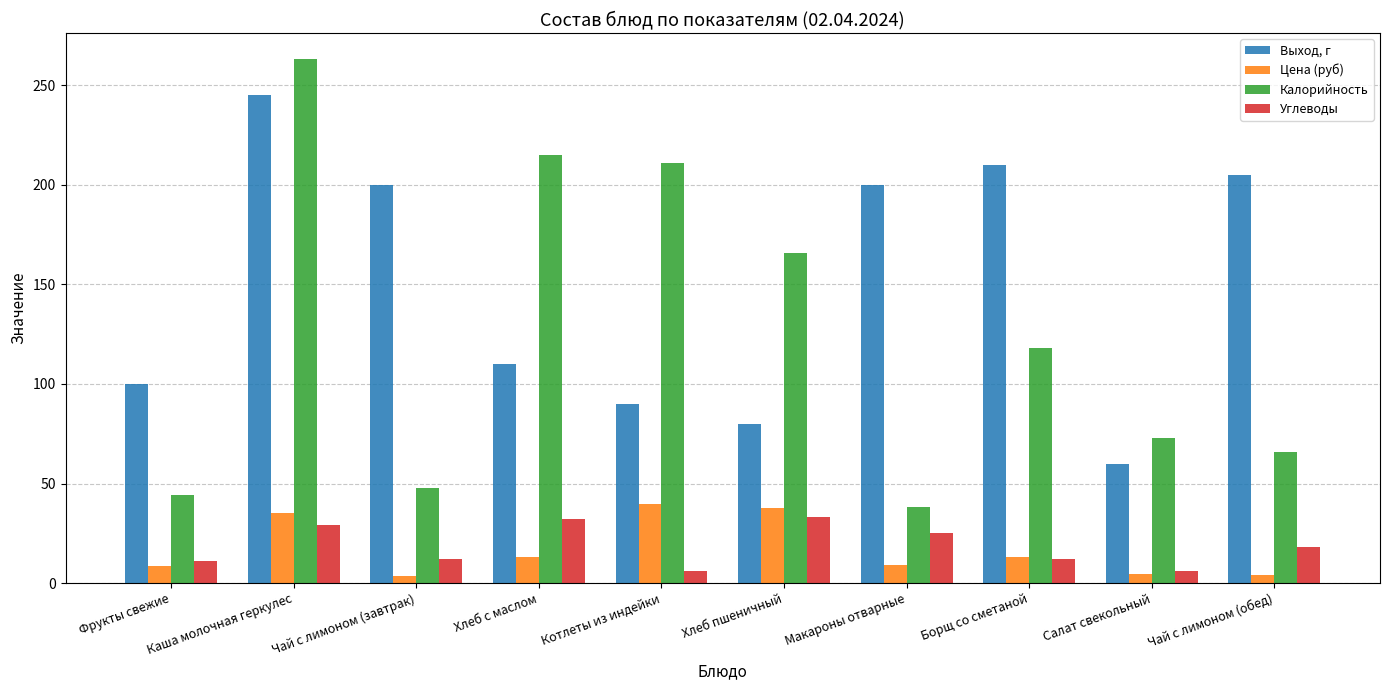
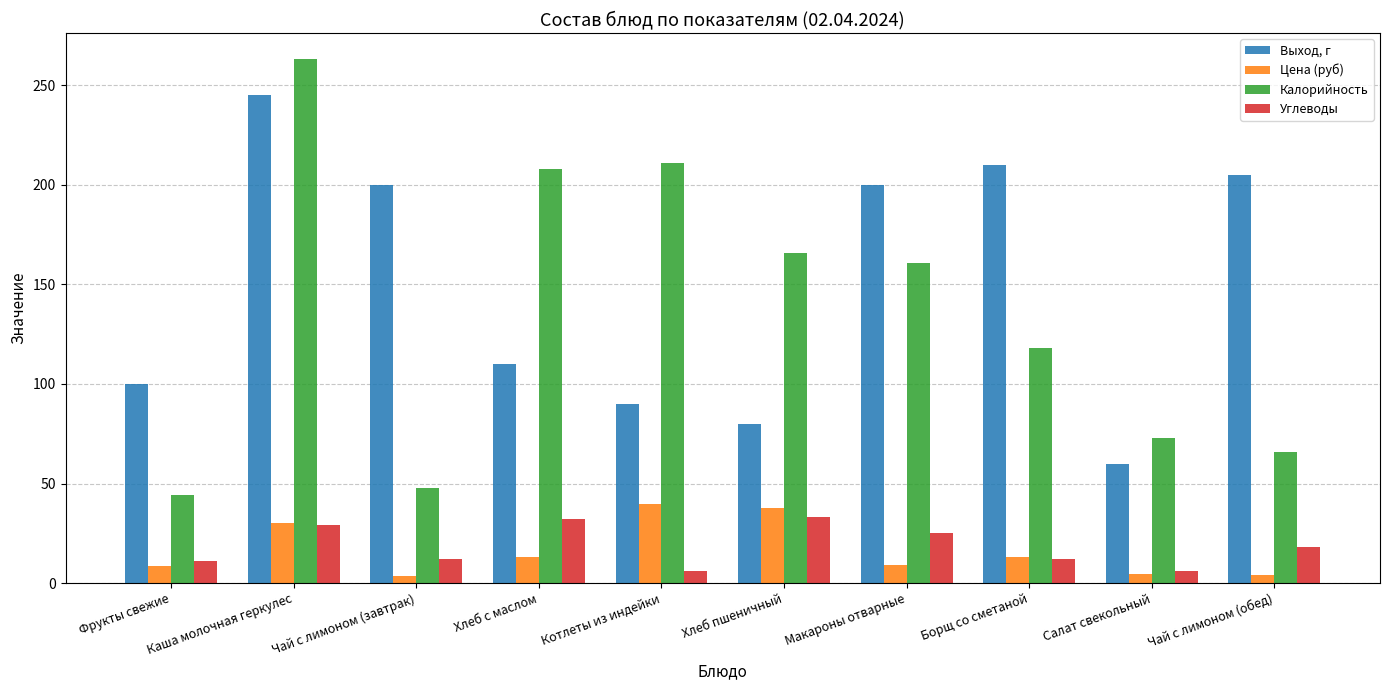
Цена (руб), Каша молочная геркулес: 35 -> 30
Калорийность, Хлеб с маслом: 215 -> 208
Калорийность, Макароны отварные: 38 -> 161
